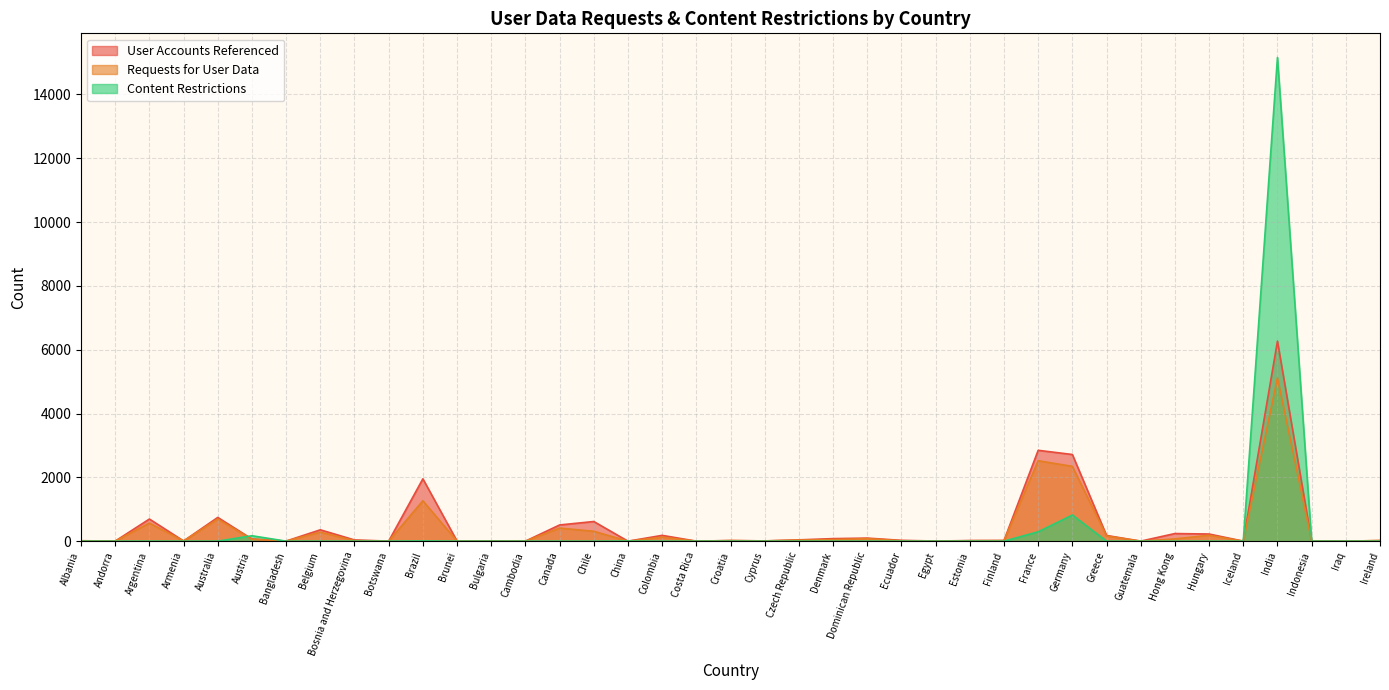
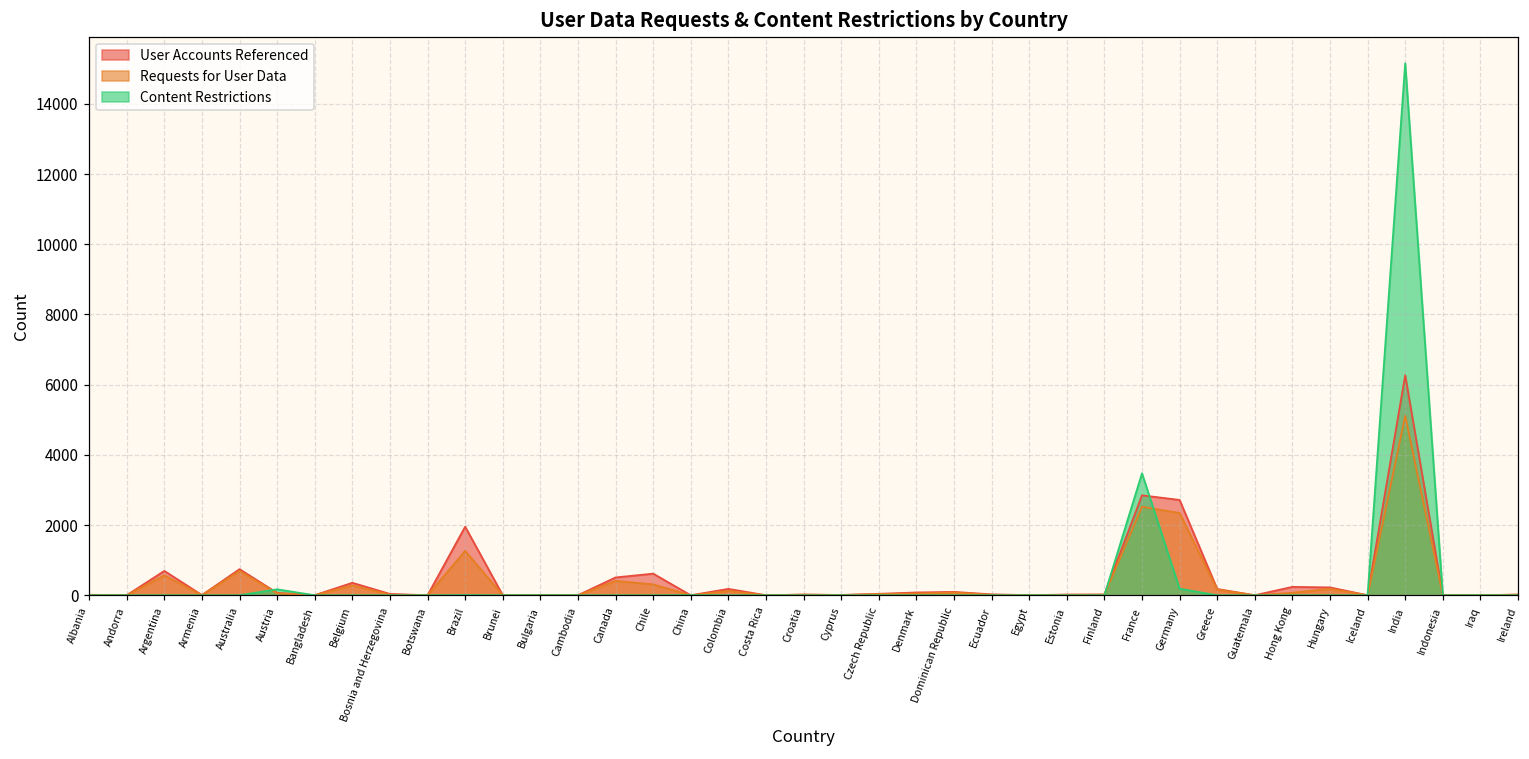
Content Restrictions, France: 300 -> 3500
Content Restrictions, Germany: 800 -> 200
